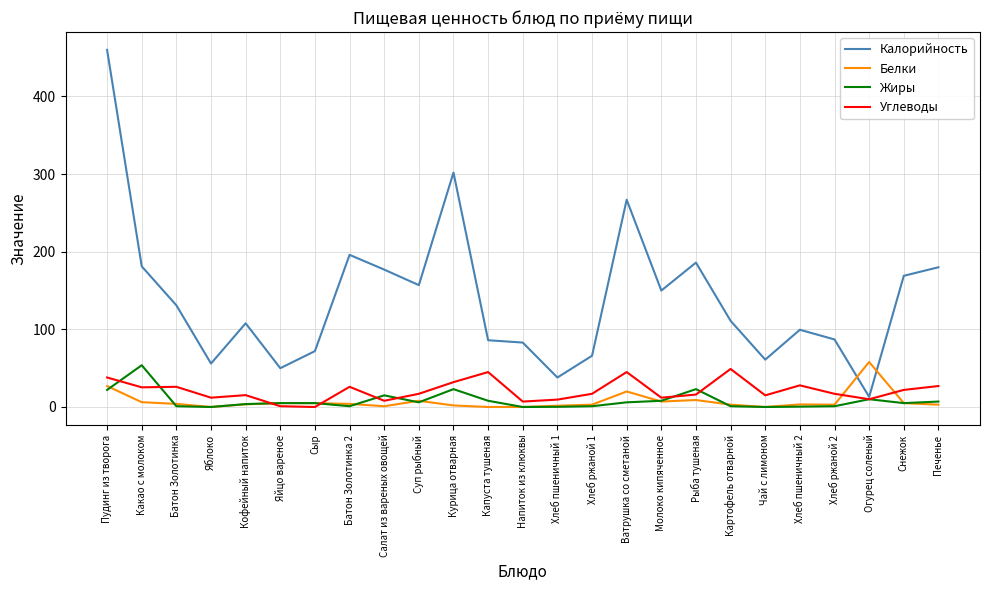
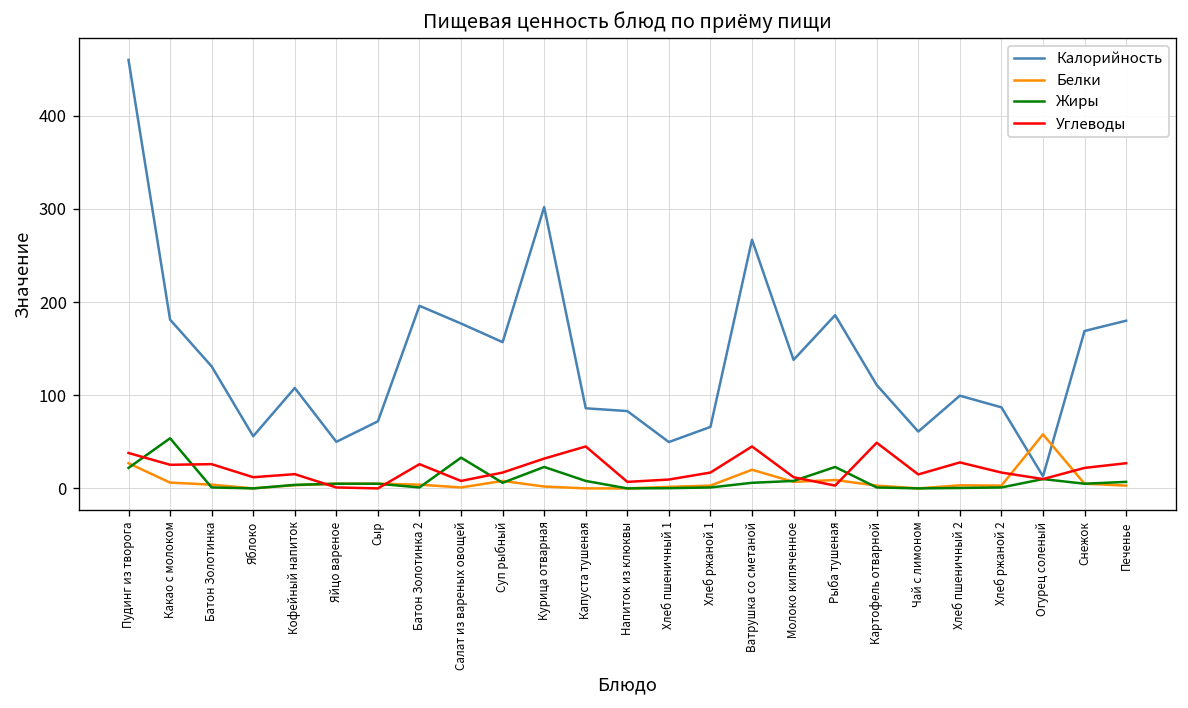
Жиры, Салат из вареных овощей: 20 -> 30
Калорийность, Хлеб пшеничный 1: 40 -> 50
Калорийность, Молоко кипяченное: 150 -> 140
Углеводы, Рыба тушеная: 20 -> 0
